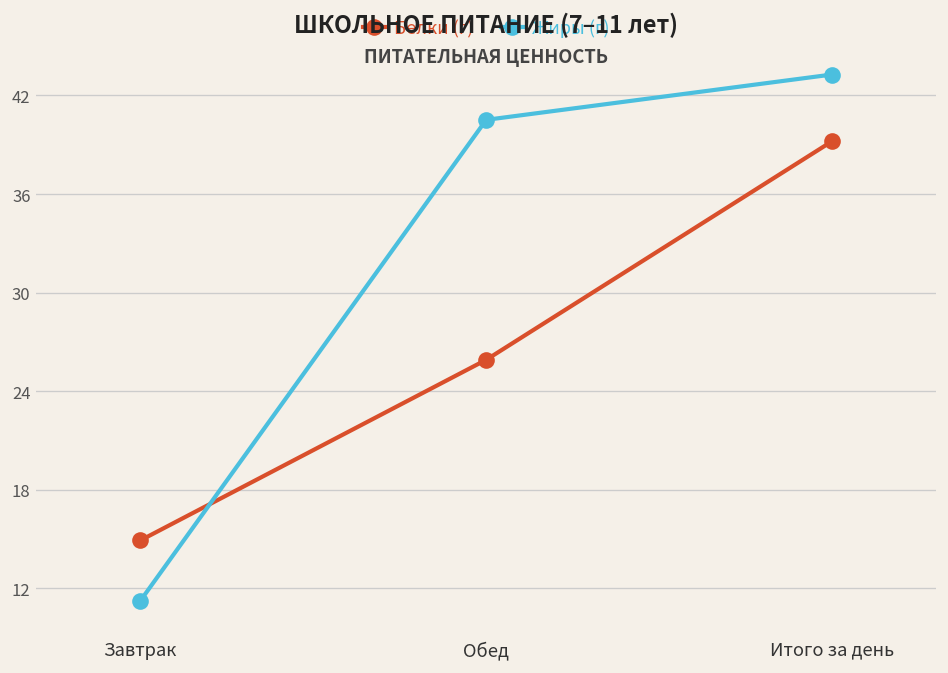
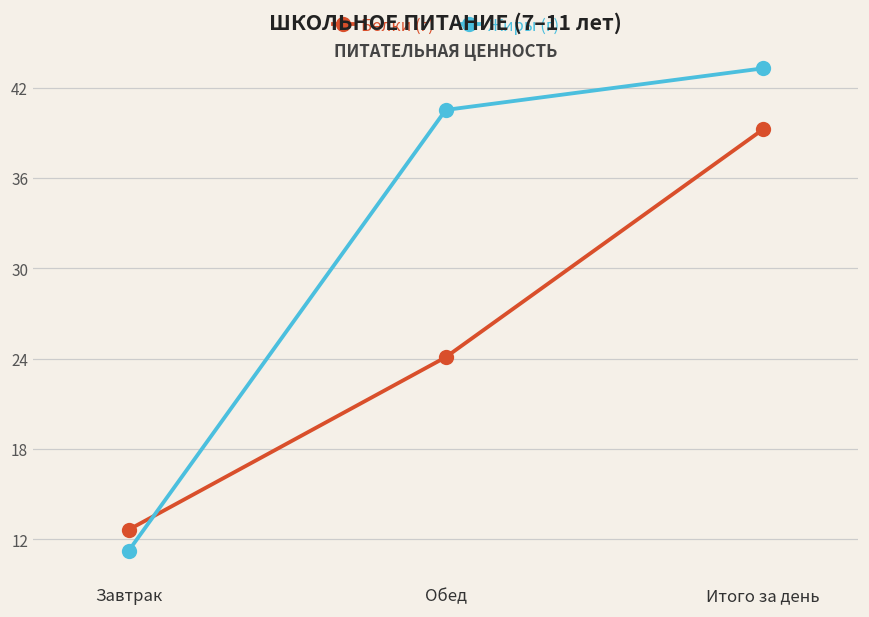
Белки (г), Завтрак: 14.9 -> 12.6
Белки (г), Обед: 25.9 -> 24.1
